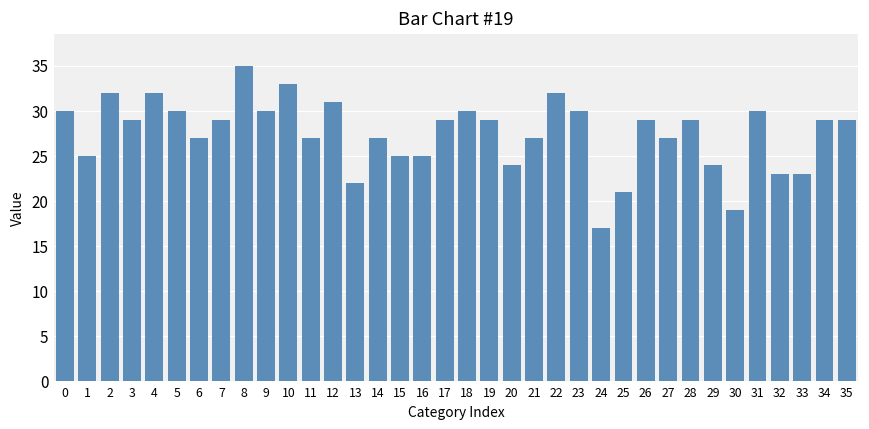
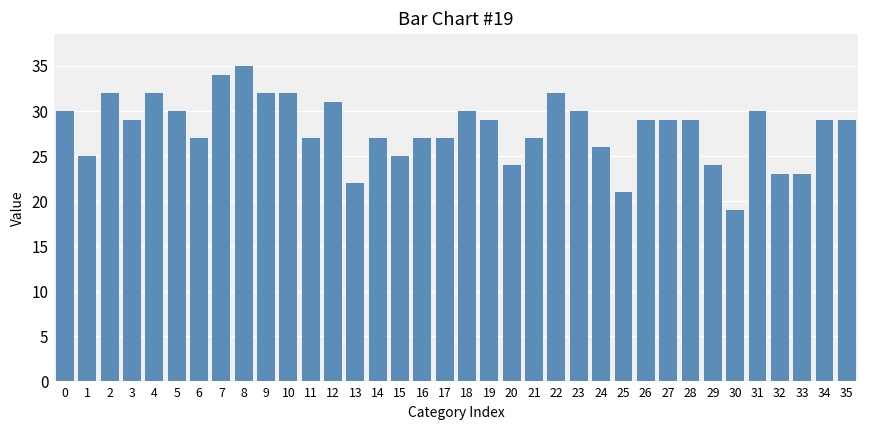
7: 29 -> 34
9: 30 -> 32
10: 33 -> 32
16: 25 -> 27
17: 29 -> 27
24: 17 -> 26
27: 27 -> 29
